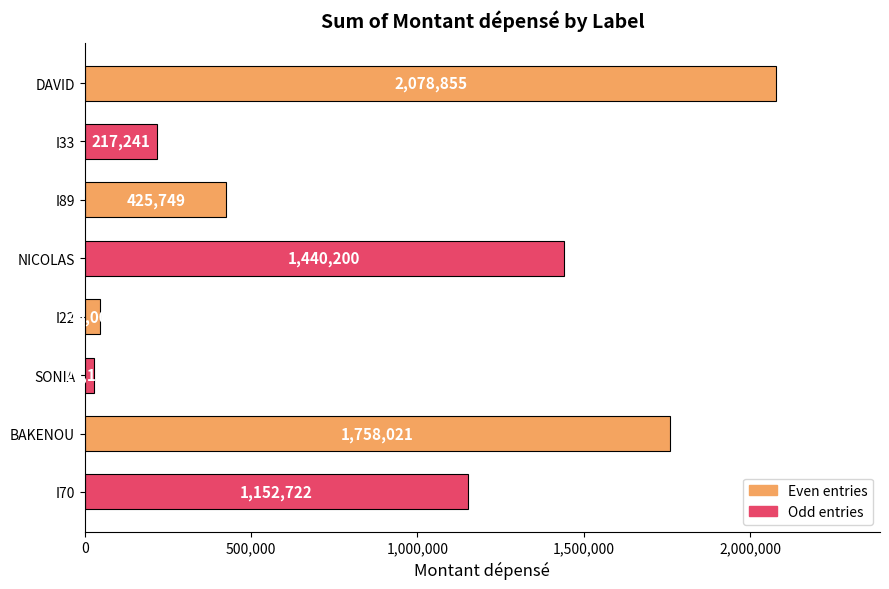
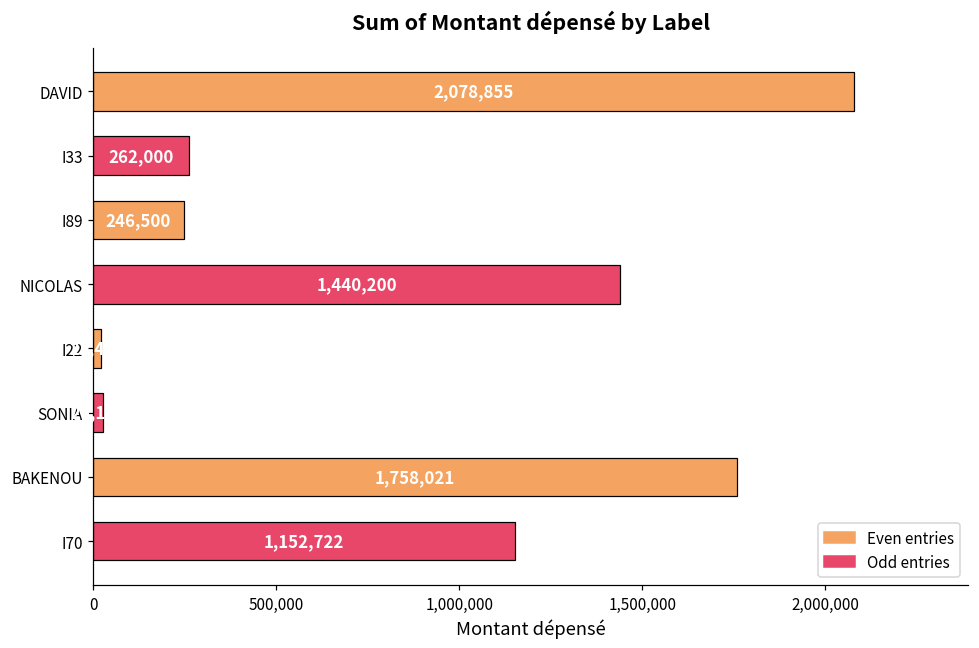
I33: 217,241 -> 262,000
I89: 425,749 -> 246,500
I22: 50,000 -> 20,000
